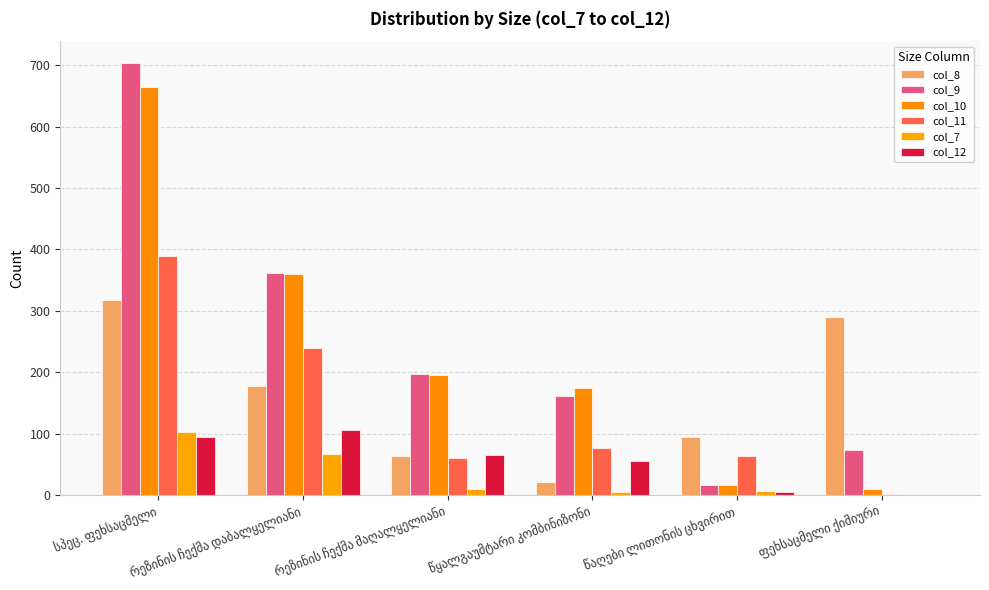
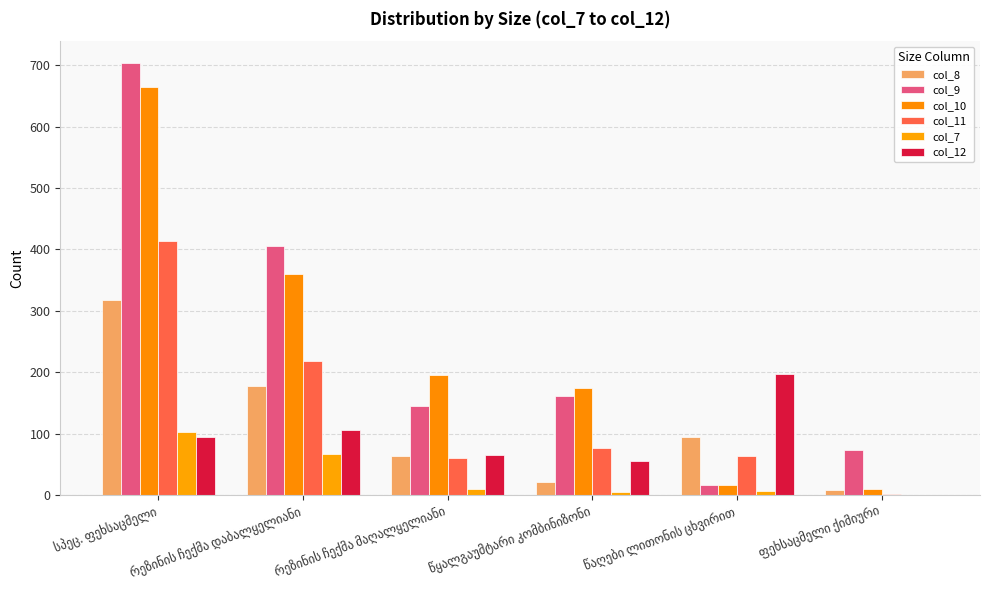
col_11, სპეც. ფეხსაცმელი: 390 -> 410
col_9, რეზინის ჩექმა დაბალყელიანი: 360 -> 410
col_11, რეზინის ჩექმა დაბალყელიანი: 240 -> 220
col_9, რეზინის ჩექმა მაღალყელიანი: 200 -> 150
col_12, წაღები ლითონის ცხვირით: 10 -> 200
col_8, ფეხსაცმელი ქიმიური: 290 -> 10
